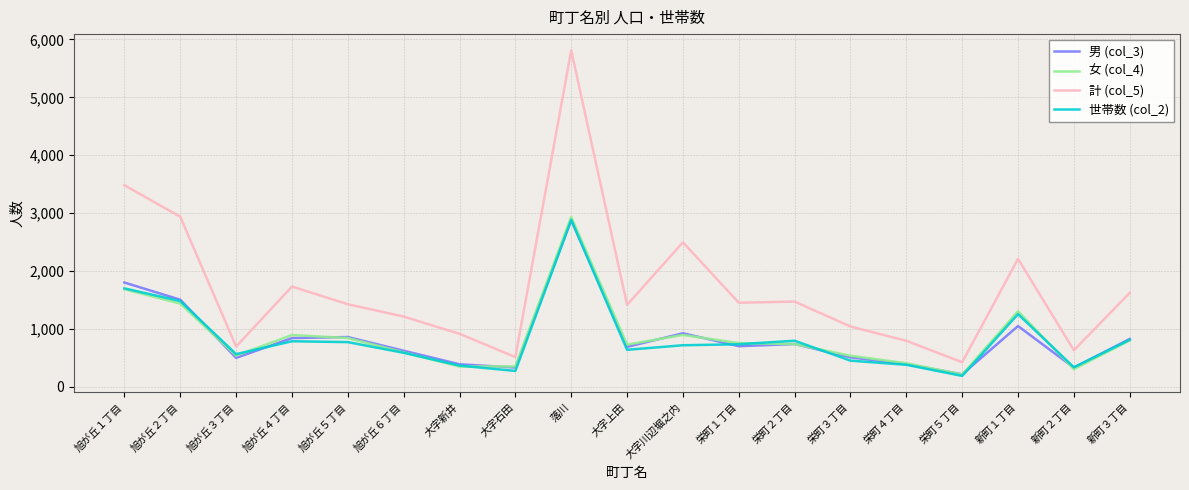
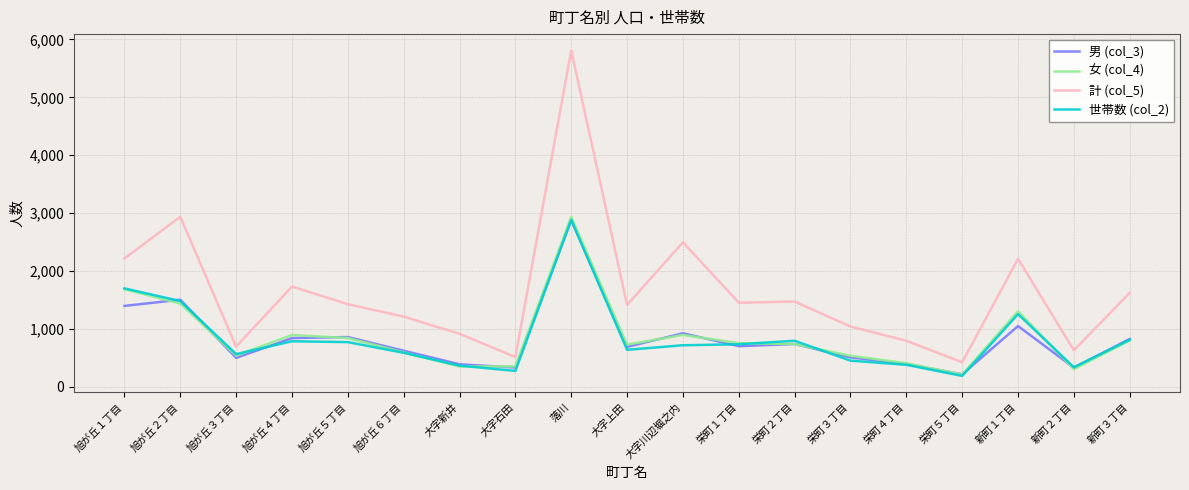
男 (col_3), 旭が丘１丁目: 1,800 -> 1,400
計 (col_5), 旭が丘１丁目: 3,500 -> 2,200
